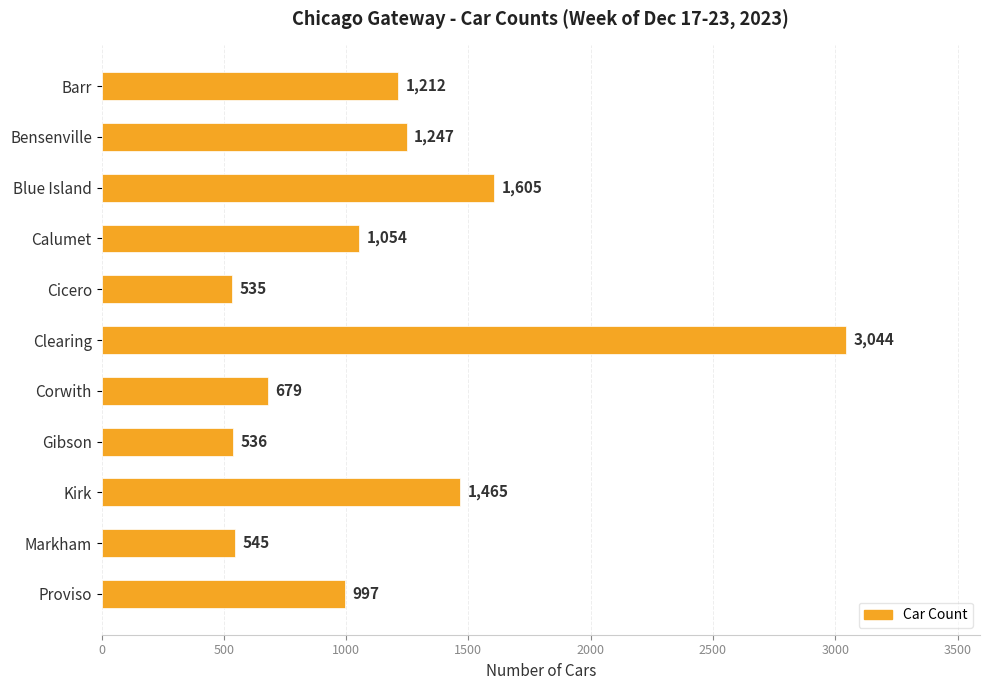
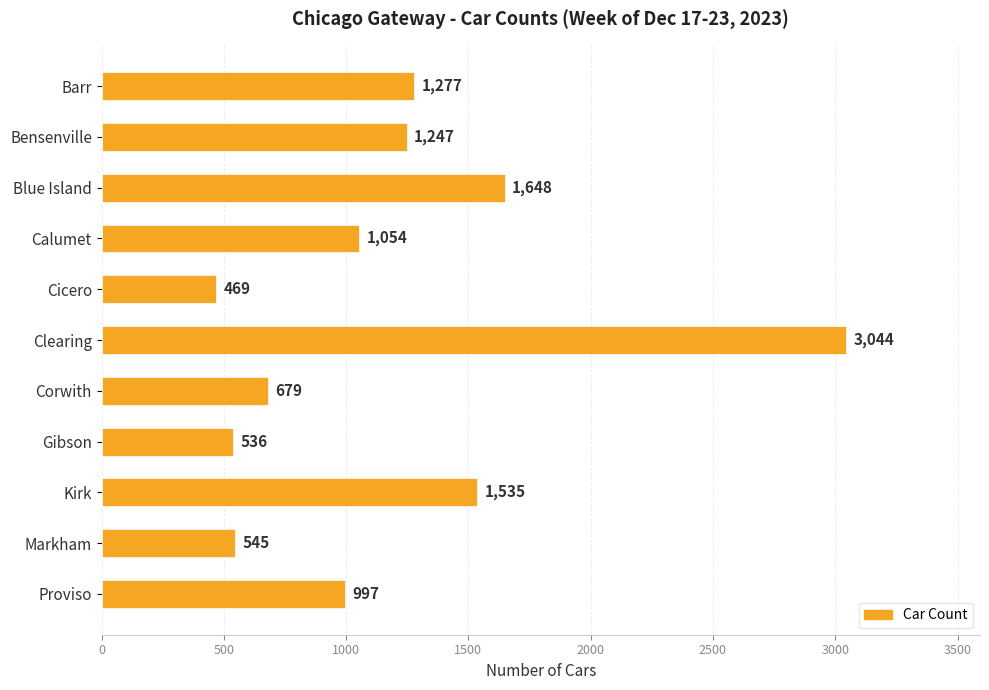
Barr: 1,212 -> 1,277
Blue Island: 1,605 -> 1,648
Cicero: 535 -> 469
Kirk: 1,465 -> 1,535
